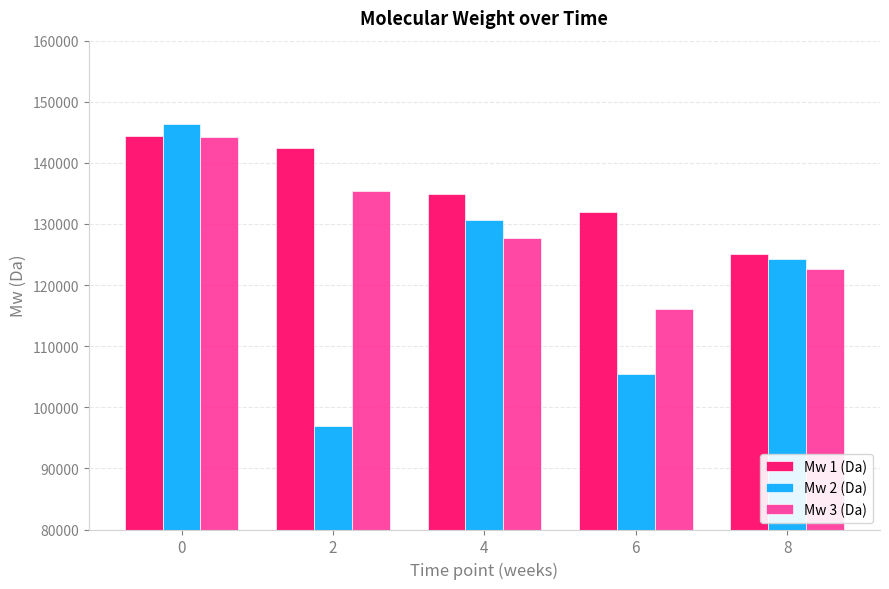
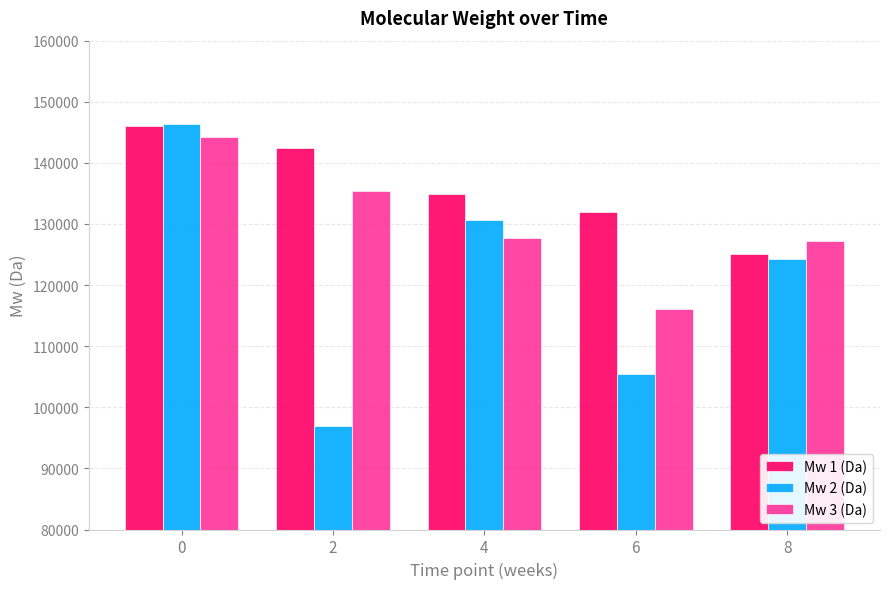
Mw 1 (Da), 0: 144000 -> 146000
Mw 3 (Da), 8: 123000 -> 127000
